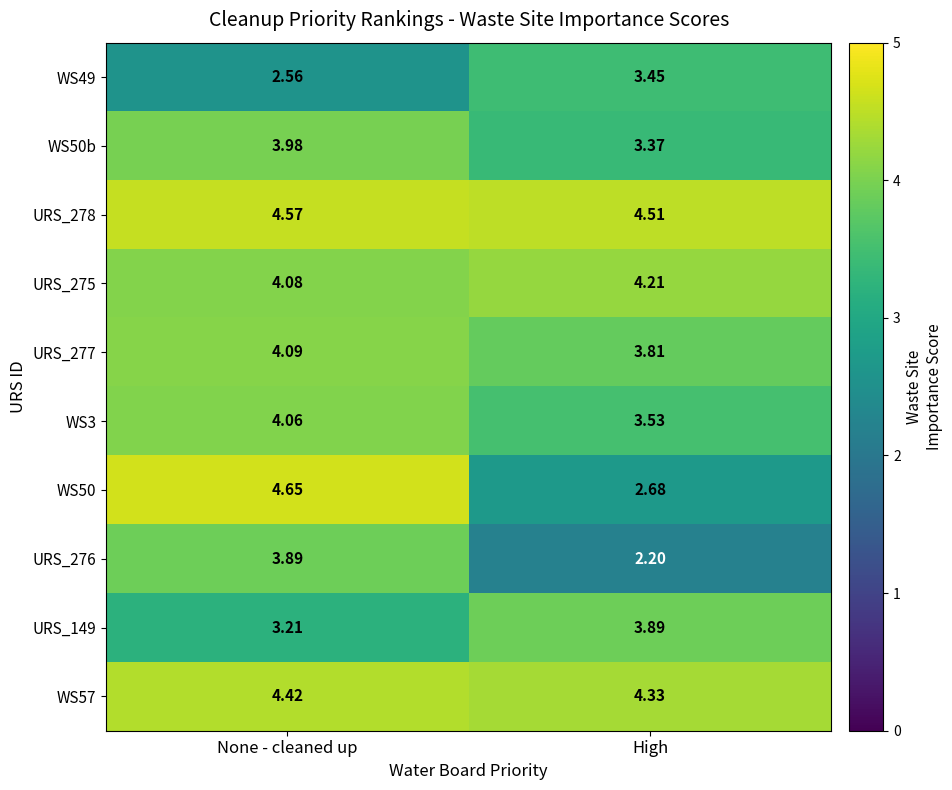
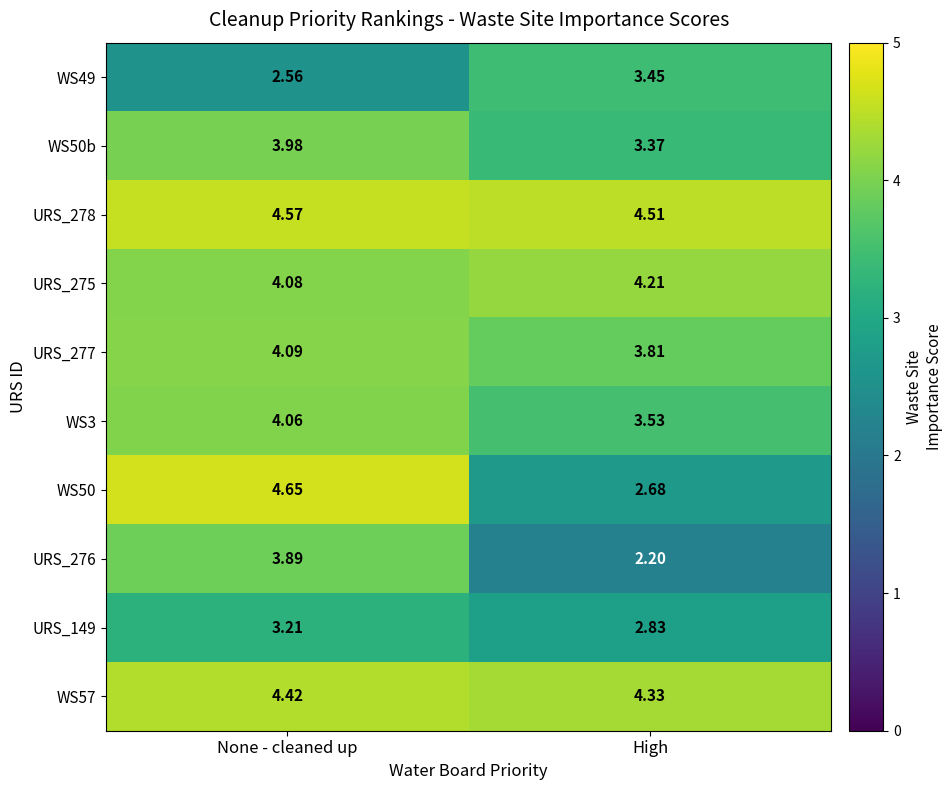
URS_149, High: 3.89 -> 2.83
